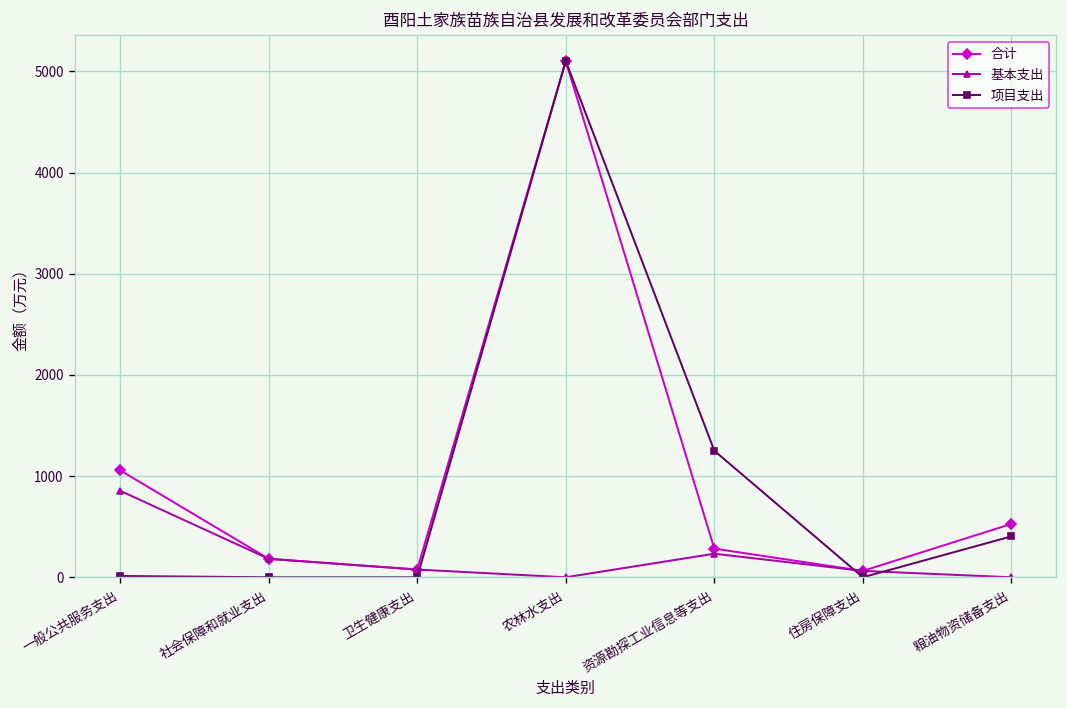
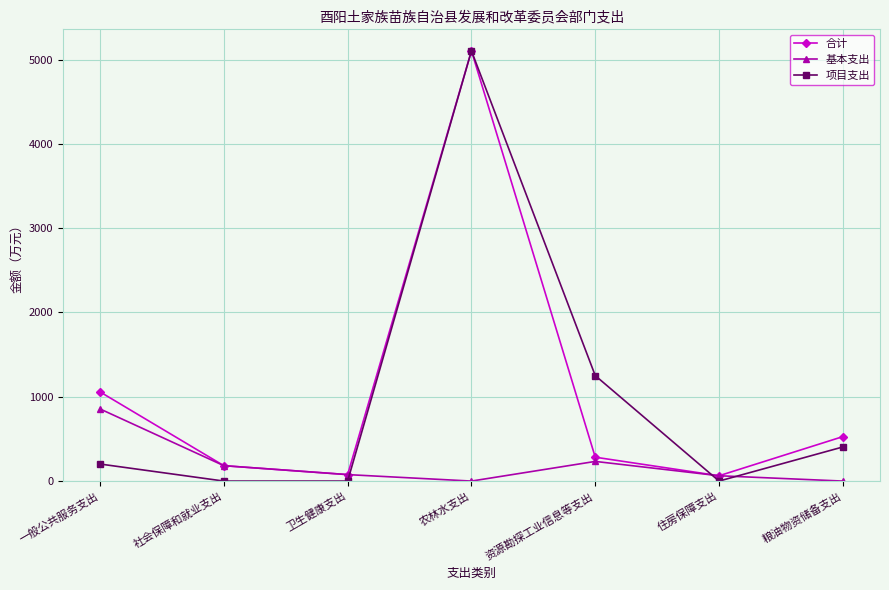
项目支出, 一般公共服务支出: 0 -> 200
